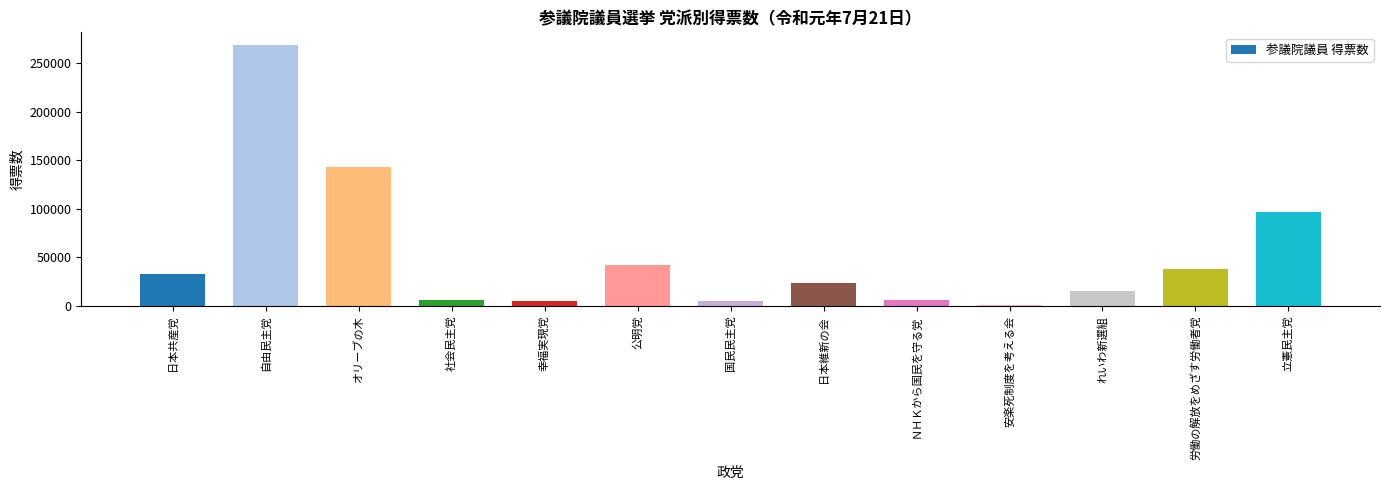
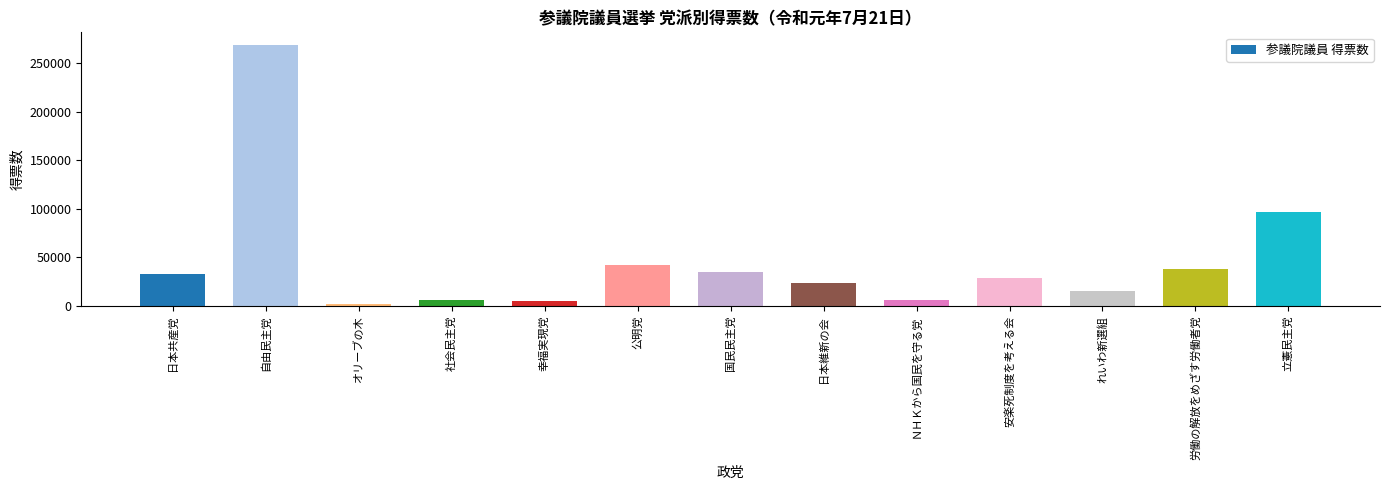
オリーブの木: 140000 -> 0
国民民主党: 10000 -> 40000
安楽死制度を考える会: 0 -> 30000
